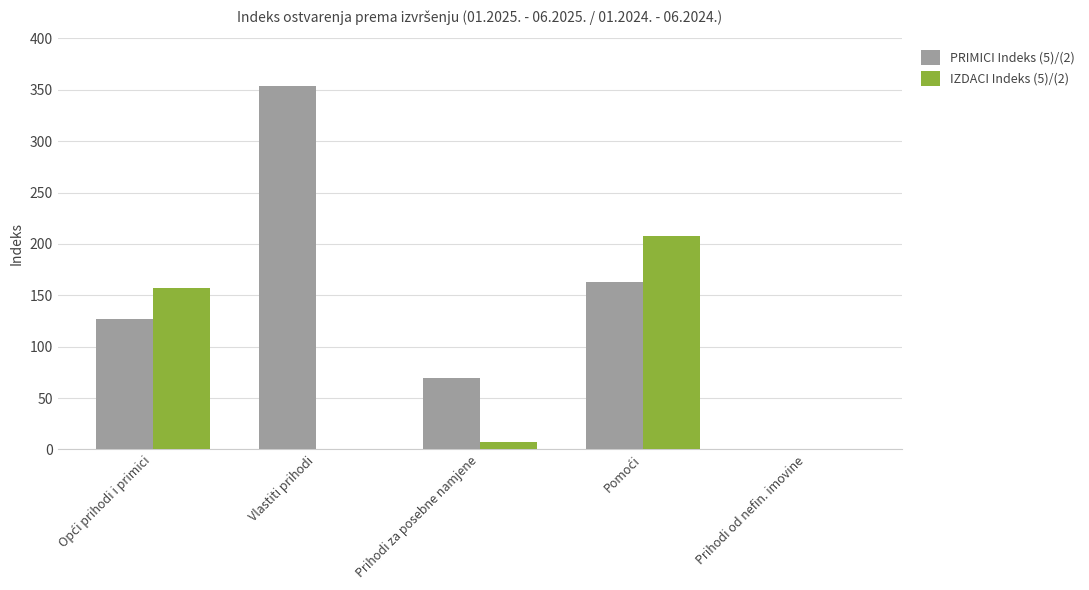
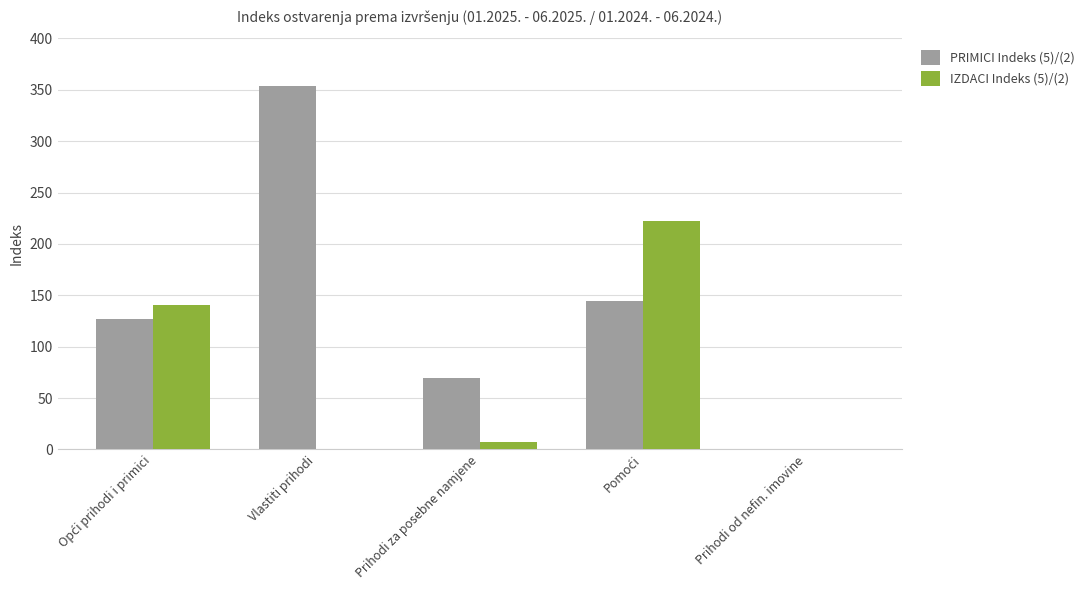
IZDACI Indeks (5)/(2), Opći prihodi i primici: 157 -> 140
PRIMICI Indeks (5)/(2), Pomoći: 163 -> 145
IZDACI Indeks (5)/(2), Pomoći: 208 -> 223
